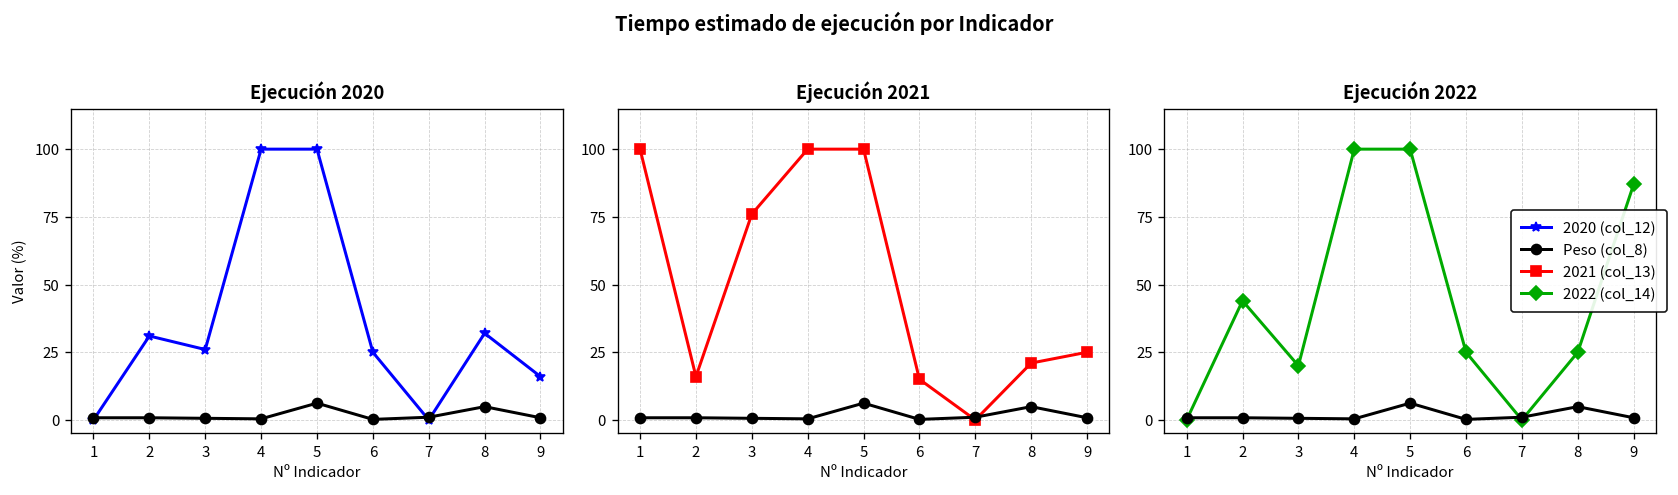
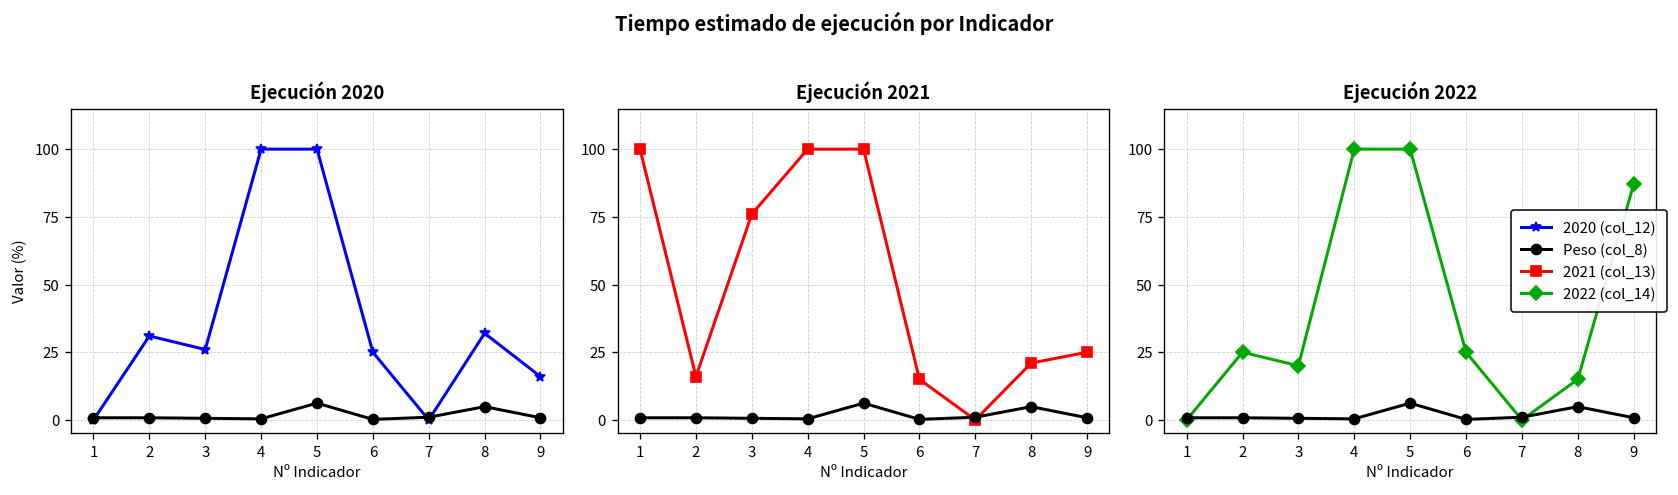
Ejecución 2022, 2022 (col_14), 2: 44 -> 25
Ejecución 2022, 2022 (col_14), 8: 25 -> 15
